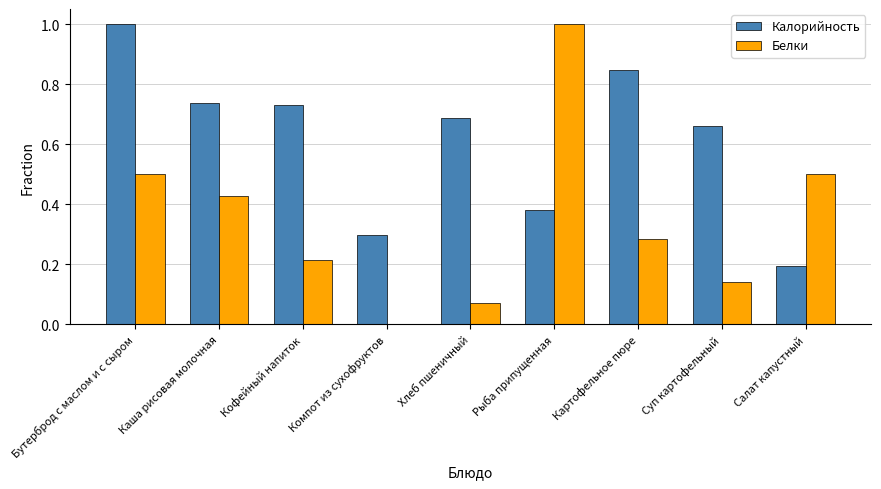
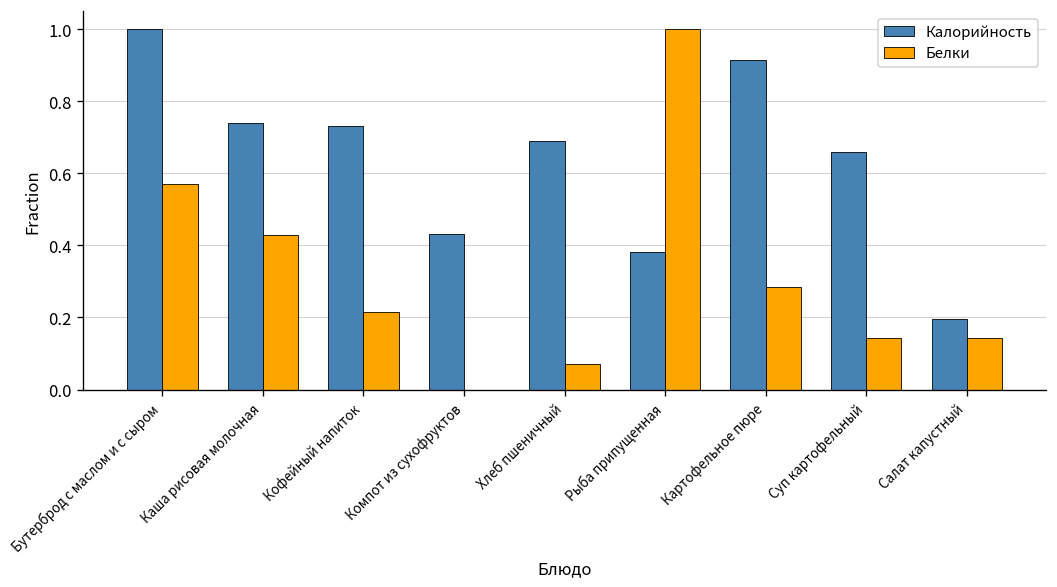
Белки, Бутерброд с маслом и с сыром: 0.50 -> 0.57
Калорийность, Компот из сухофруктов: 0.30 -> 0.43
Калорийность, Картофельное пюре: 0.85 -> 0.91
Белки, Салат капустный: 0.50 -> 0.14
